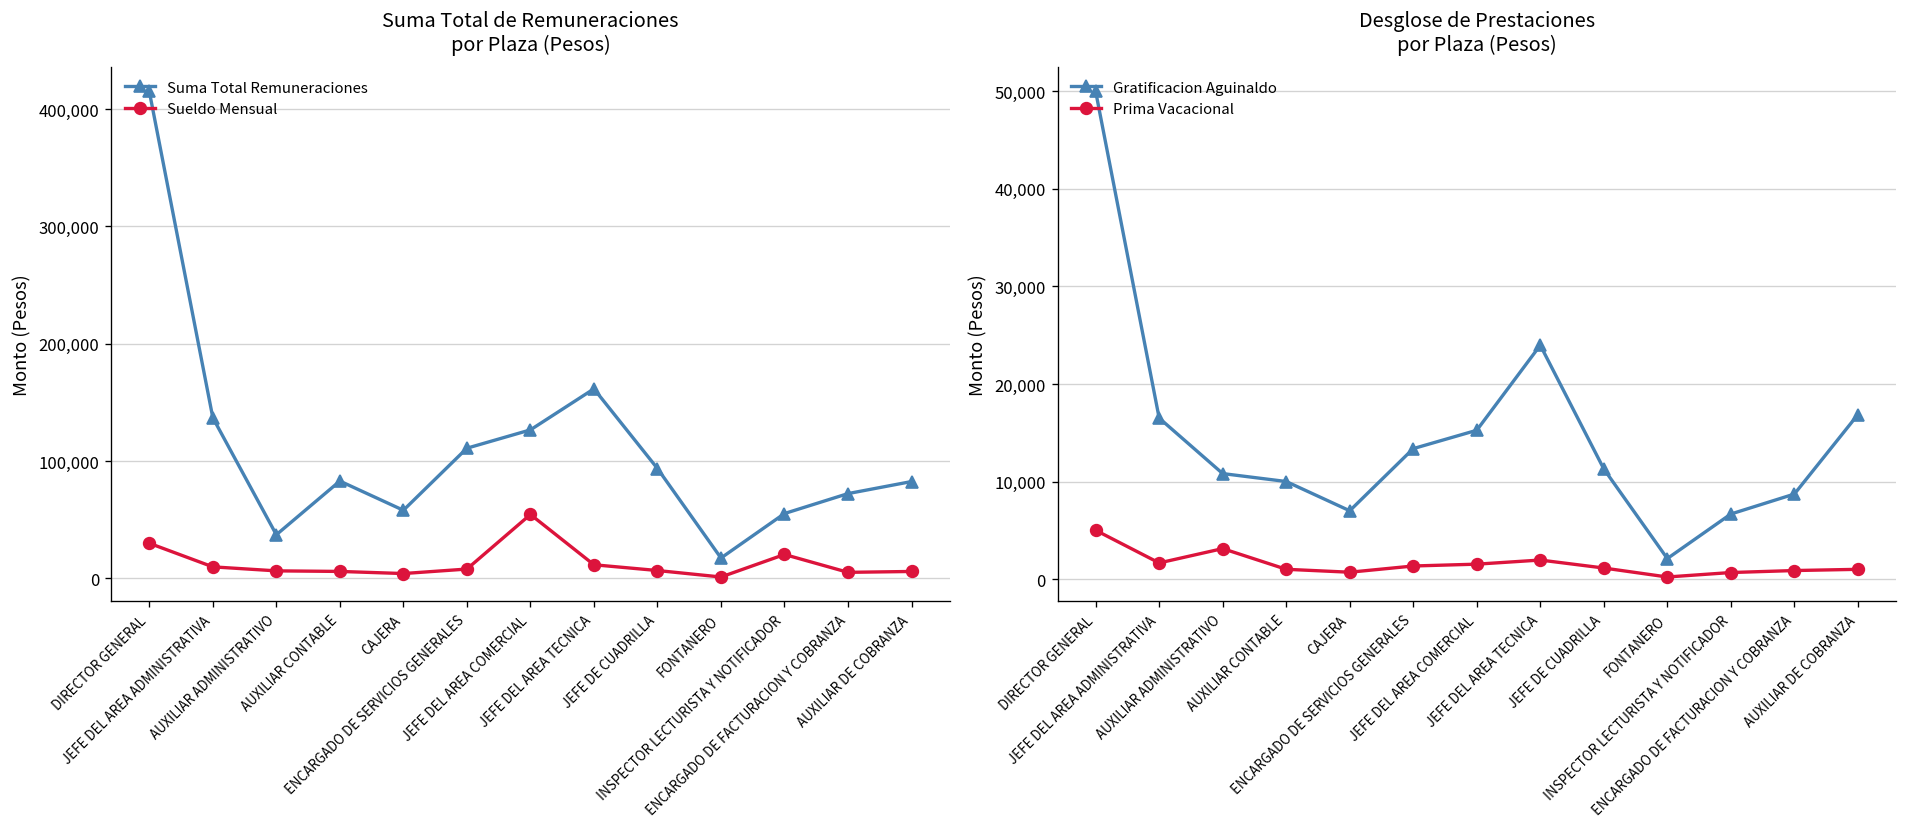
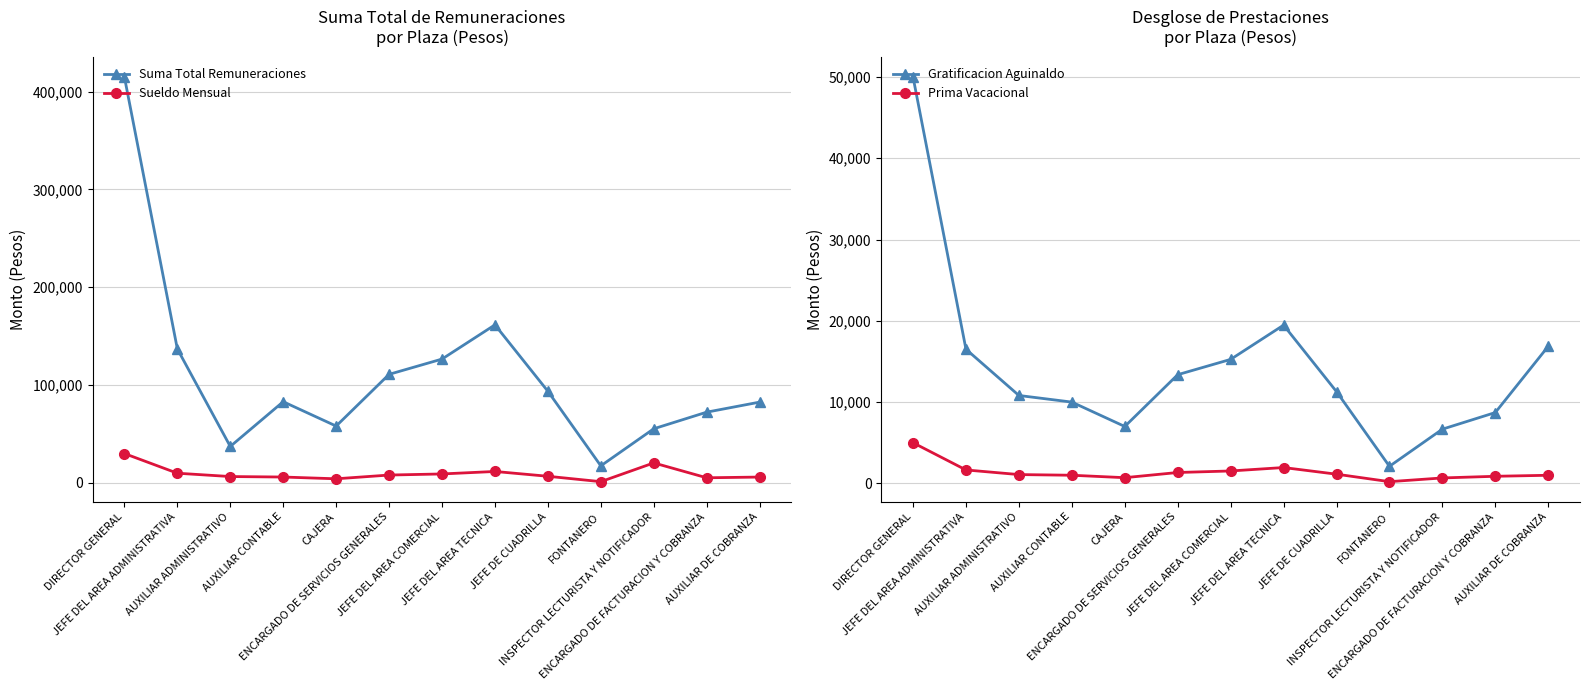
Suma Total de Remuneraciones por Plaza (Pesos), Sueldo Mensual, JEFE DEL AREA COMERCIAL: 50,000 -> 10,000
Desglose de Prestaciones por Plaza (Pesos), Prima Vacacional, AUXILIAR ADMINISTRATIVO: 3,000 -> 1,000
Desglose de Prestaciones por Plaza (Pesos), Gratificacion Aguinaldo, JEFE DEL AREA TECNICA: 24,000 -> 19,000
